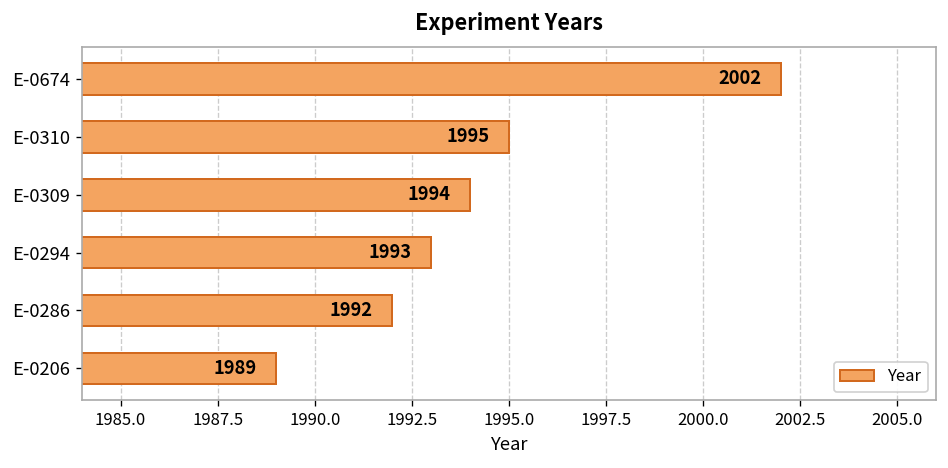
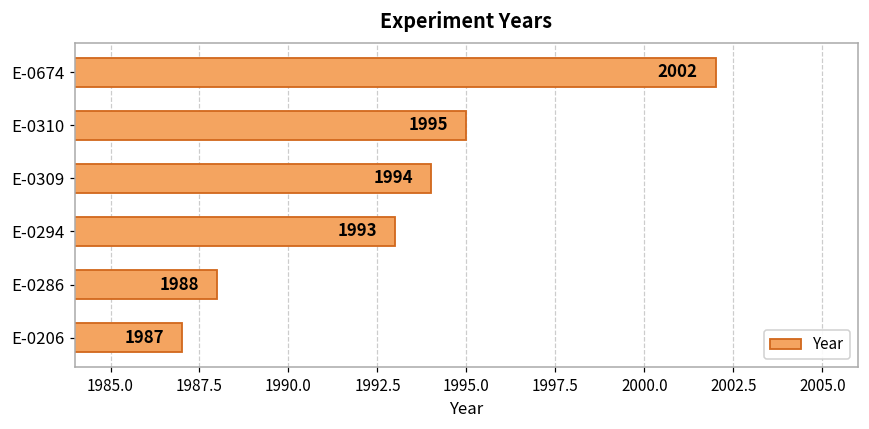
E-0286: 1992 -> 1988
E-0206: 1989 -> 1987
